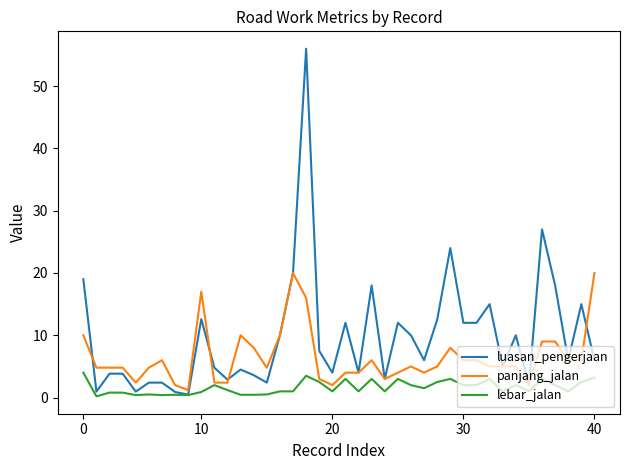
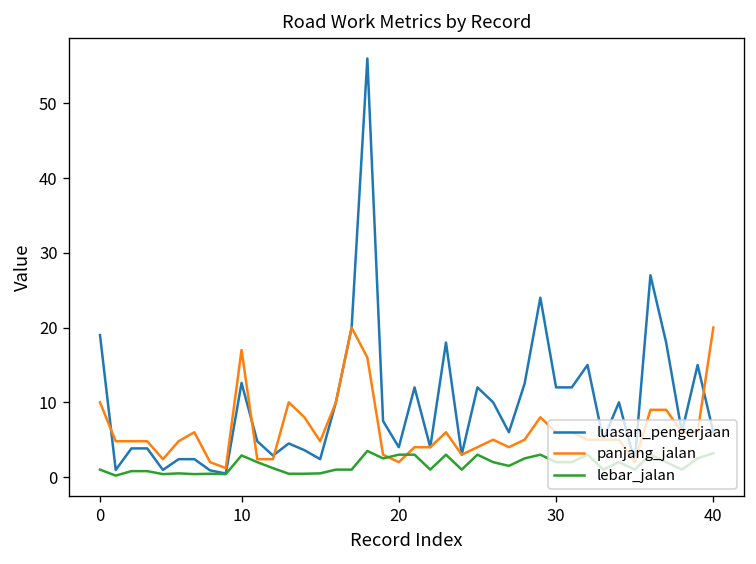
lebar_jalan, 0: 4 -> 1
lebar_jalan, 10: 1 -> 3
lebar_jalan, 20: 1 -> 3
